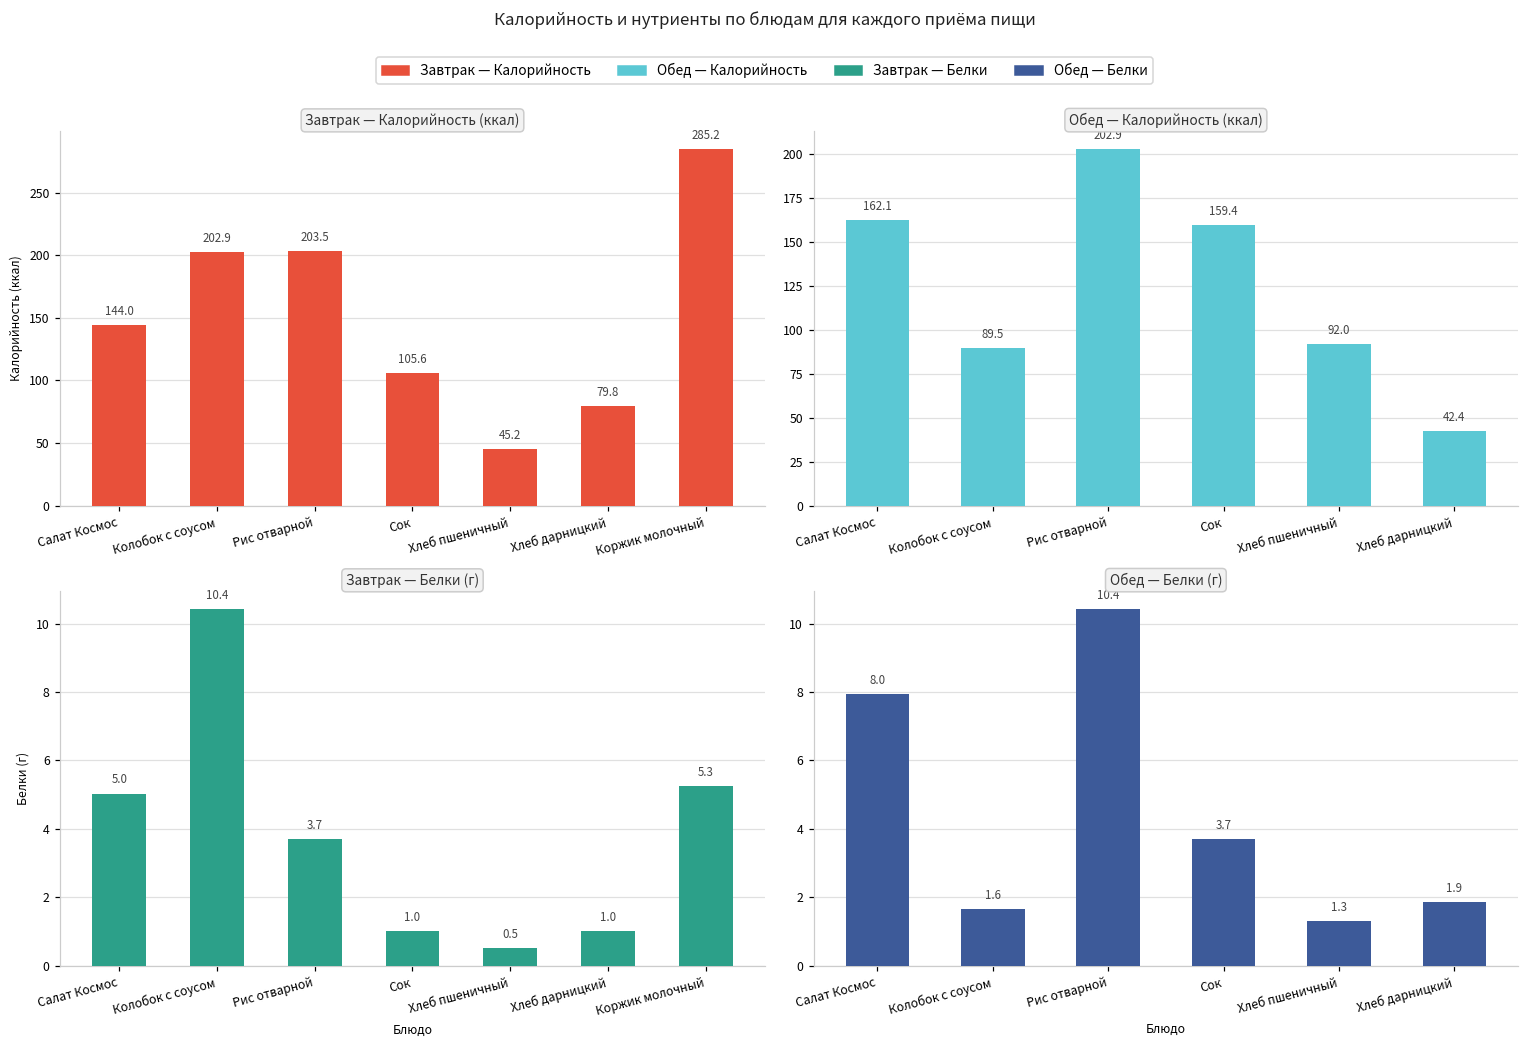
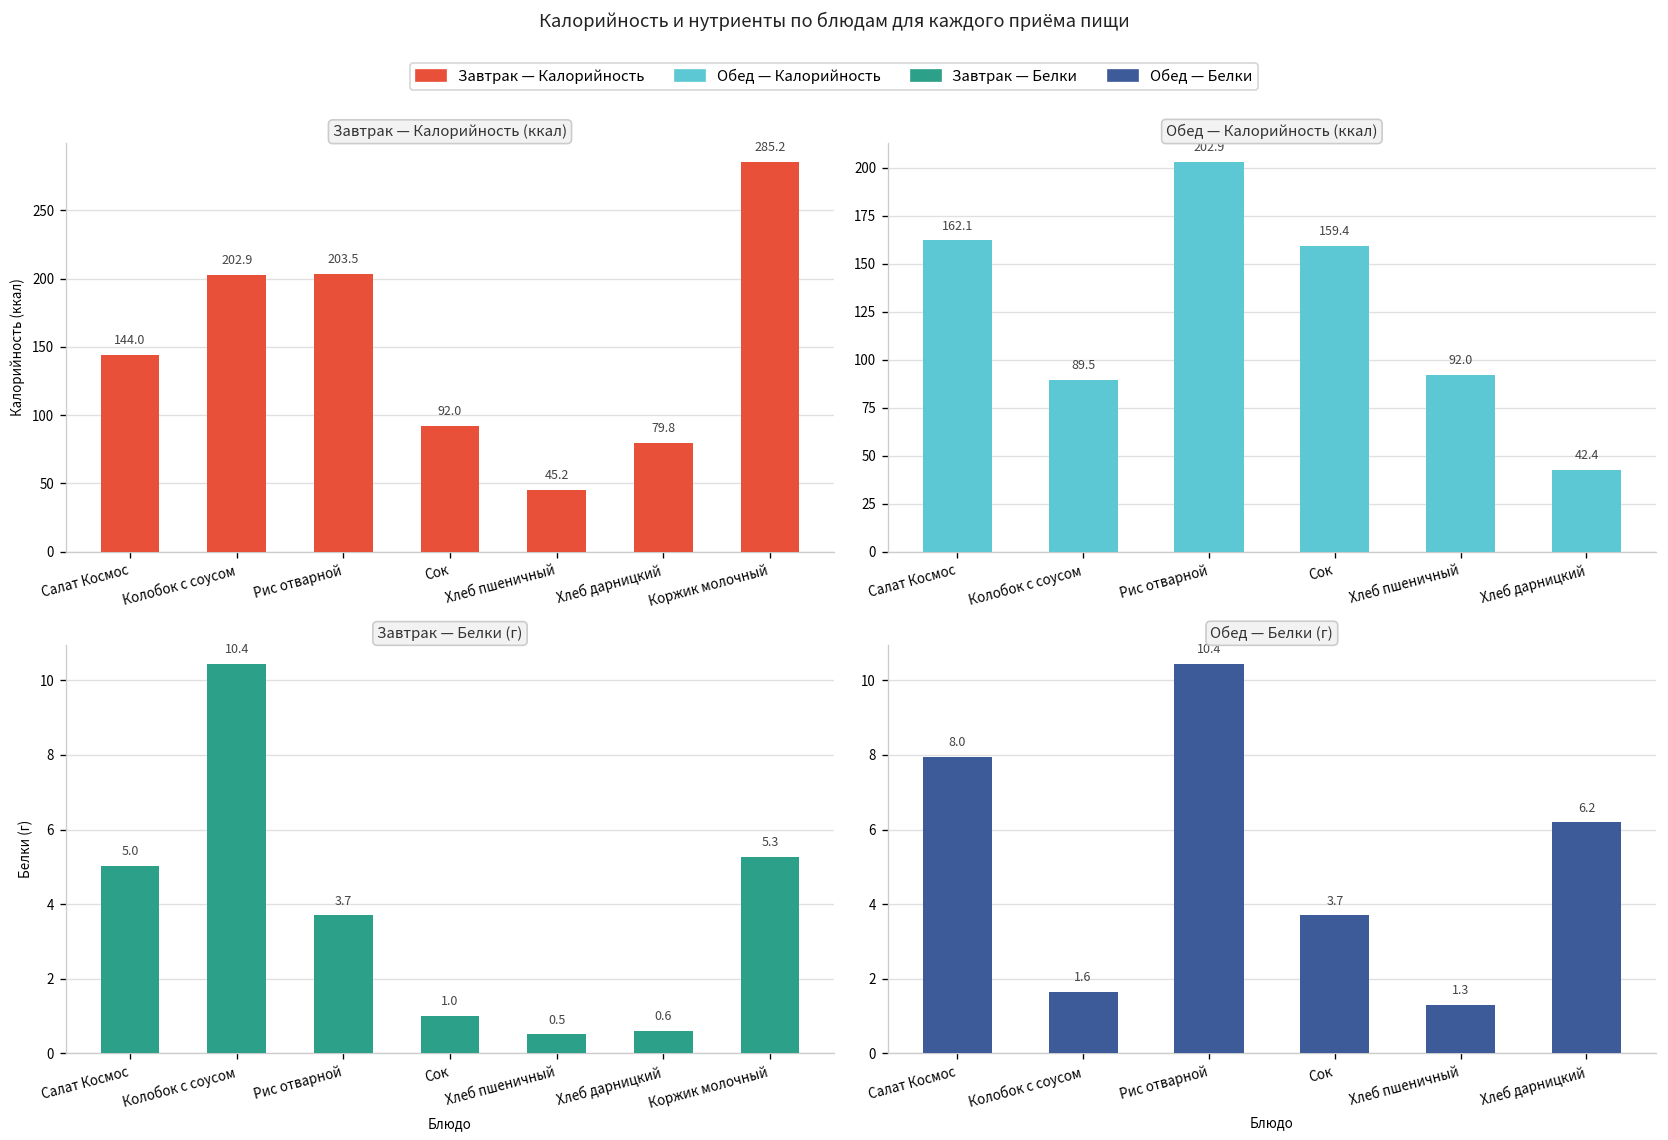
Завтрак — Калорийность (ккал), Сок: 105.6 -> 92.0
Завтрак — Белки (г), Хлеб дарницкий: 1.0 -> 0.6
Обед — Белки (г), Хлеб дарницкий: 1.9 -> 6.2
